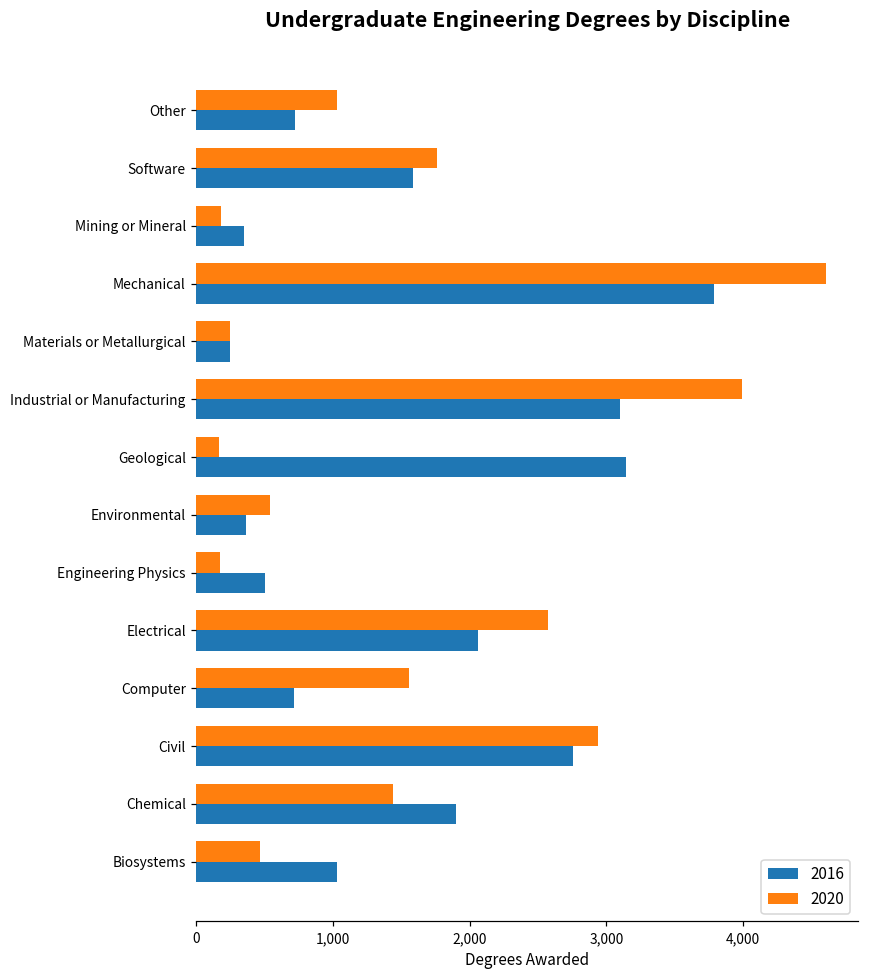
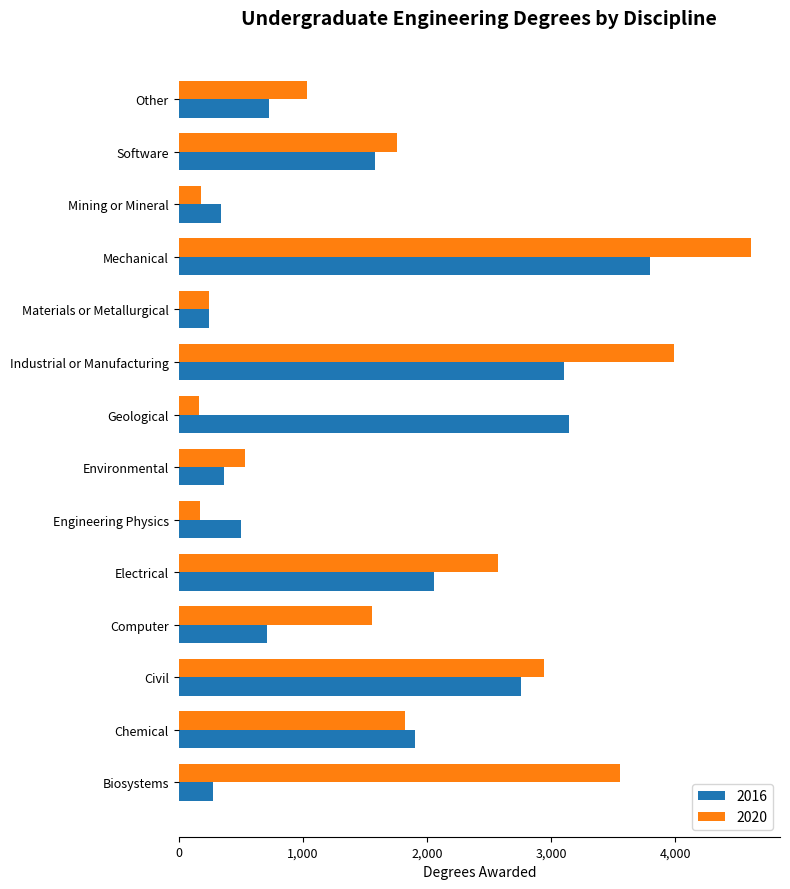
2020, Chemical: 1,440 -> 1,820
2020, Biosystems: 470 -> 3,550
2016, Biosystems: 1,030 -> 280
